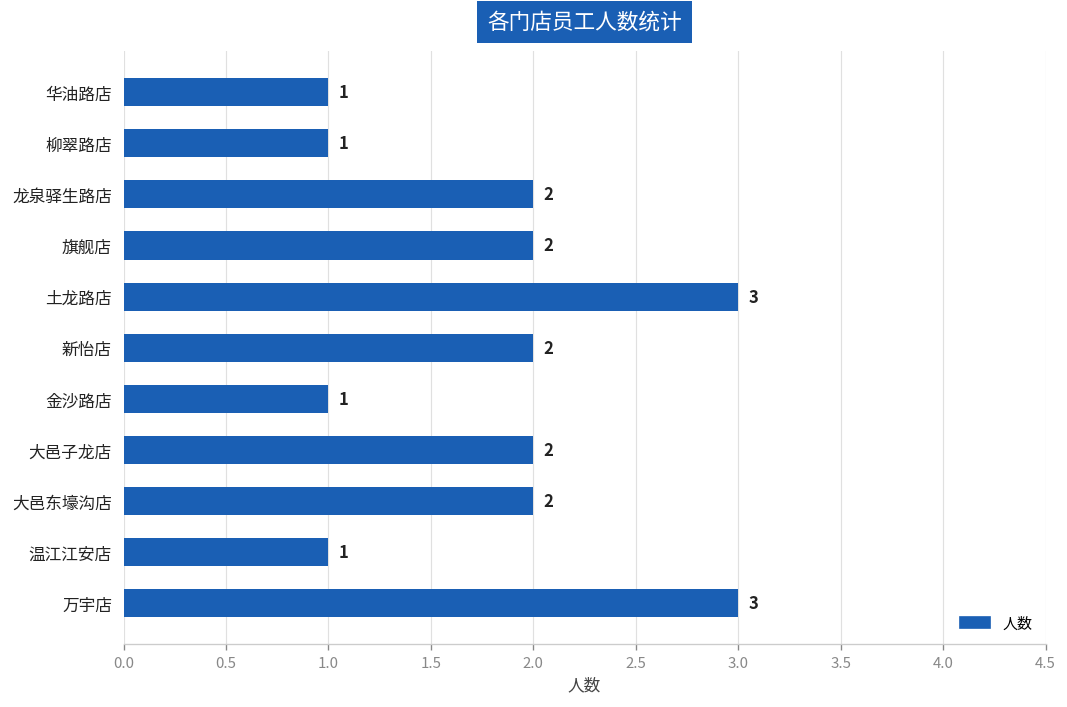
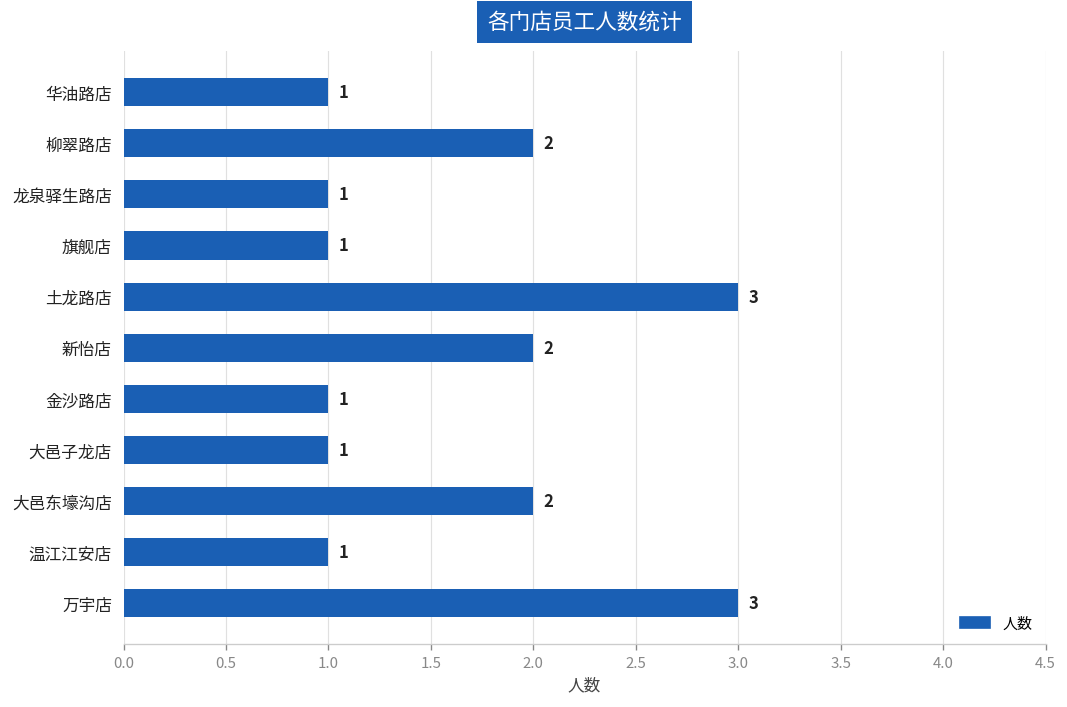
柳翠路店: 1 -> 2
龙泉驿生路店: 2 -> 1
旗舰店: 2 -> 1
大邑子龙店: 2 -> 1
